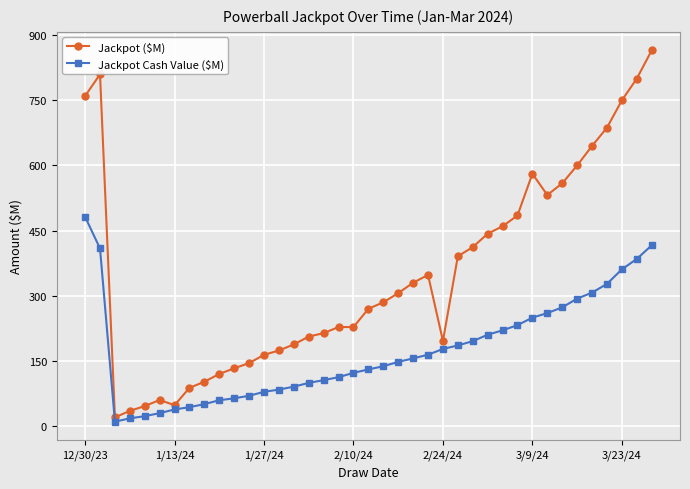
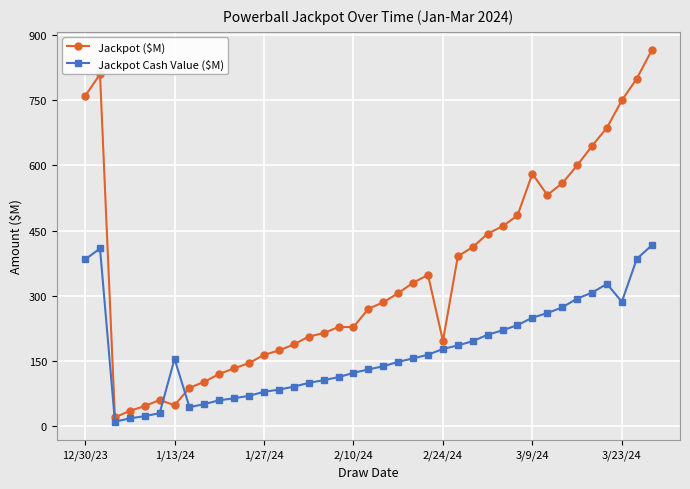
Jackpot Cash Value ($M), 12/30/23: 480 -> 380
Jackpot Cash Value ($M), 1/13/24: 40 -> 150
Jackpot Cash Value ($M), 3/23/24: 360 -> 290
